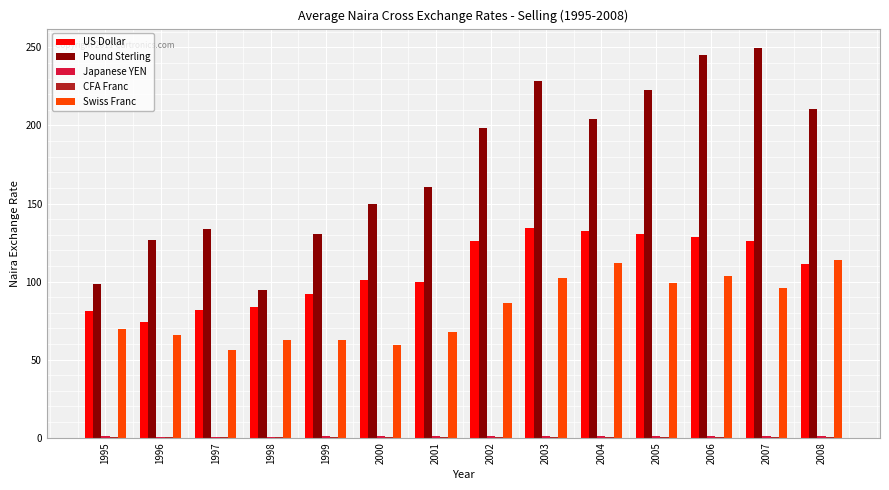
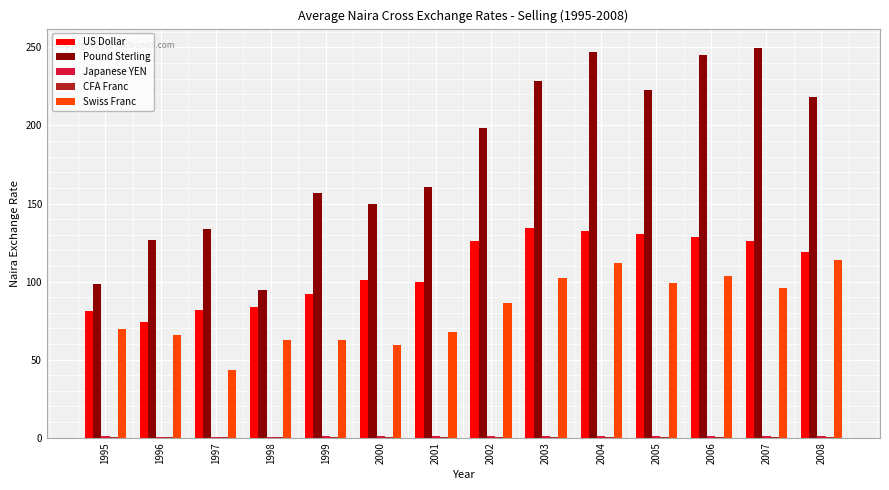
Swiss Franc, 1997: 56 -> 43
Pound Sterling, 1999: 131 -> 156
Pound Sterling, 2004: 204 -> 247
US Dollar, 2008: 111 -> 119
Pound Sterling, 2008: 211 -> 218
